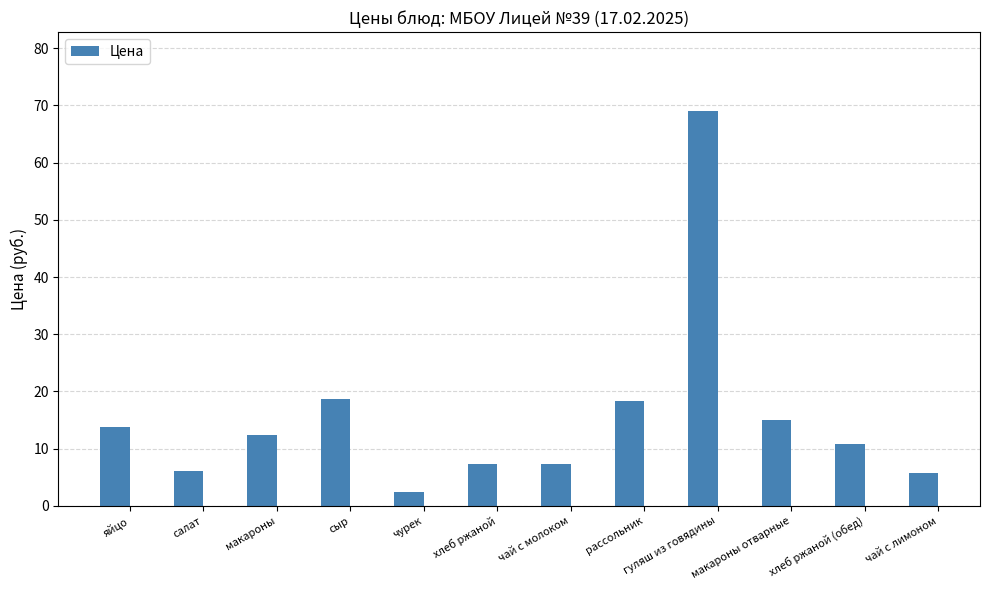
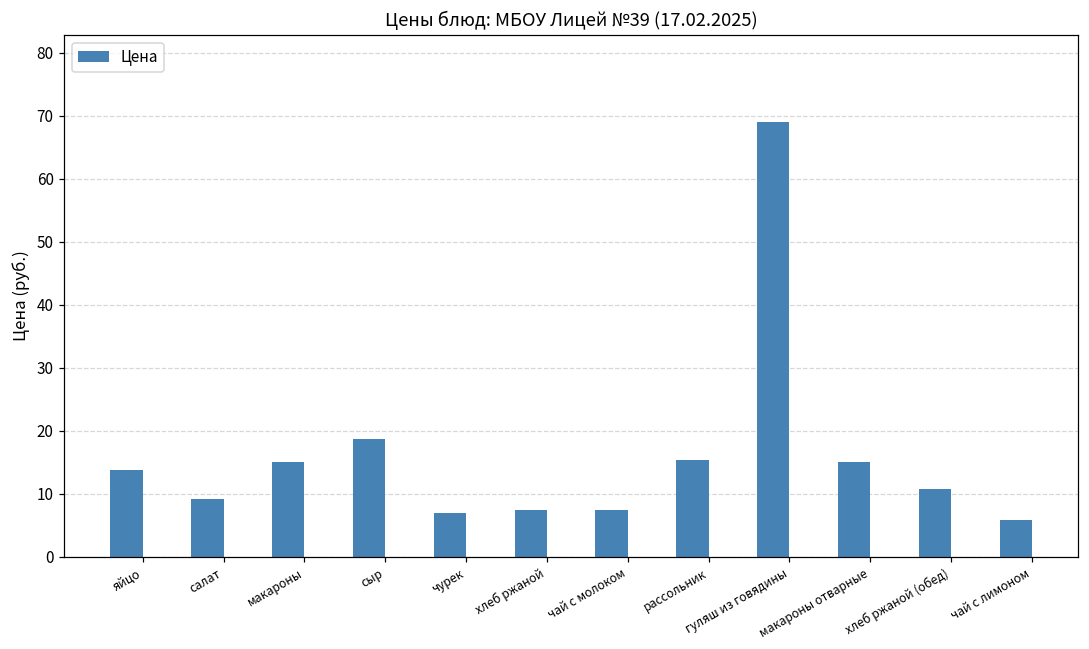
салат: 6 -> 9
макароны: 12 -> 15
чурек: 2 -> 7
рассольник: 18 -> 15
